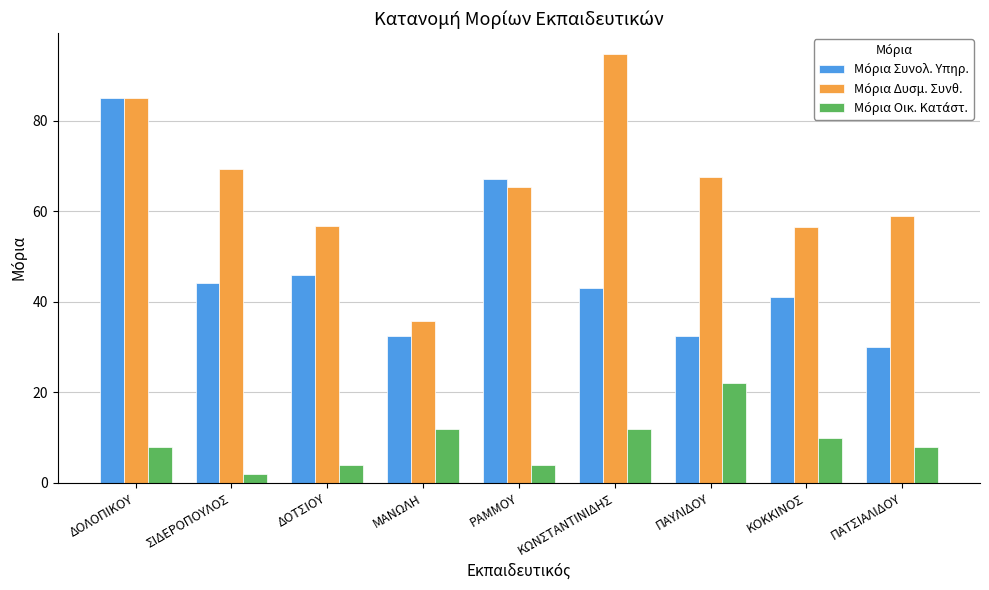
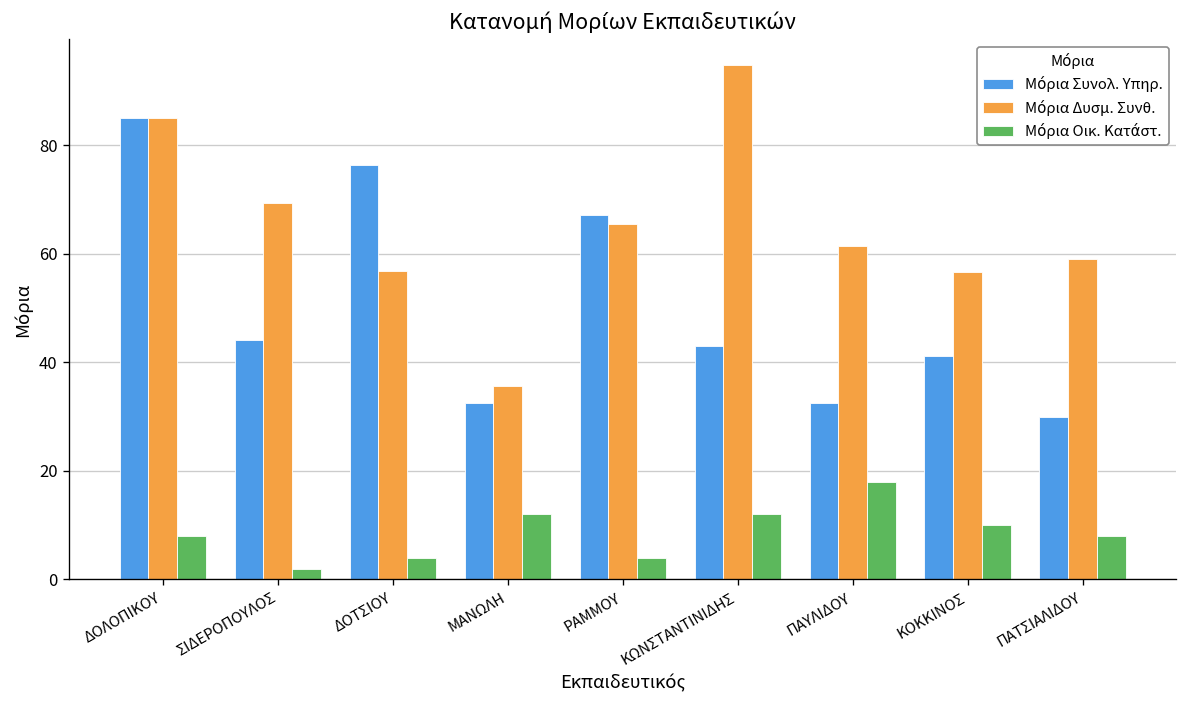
Μόρια Συνολ. Υπηρ., ΔΟΤΣΙΟΥ: 46 -> 76
Μόρια Δυσμ. Συνθ., ΠΑΥΛΙΔΟΥ: 68 -> 61
Μόρια Οικ. Κατάστ., ΠΑΥΛΙΔΟΥ: 22 -> 18
